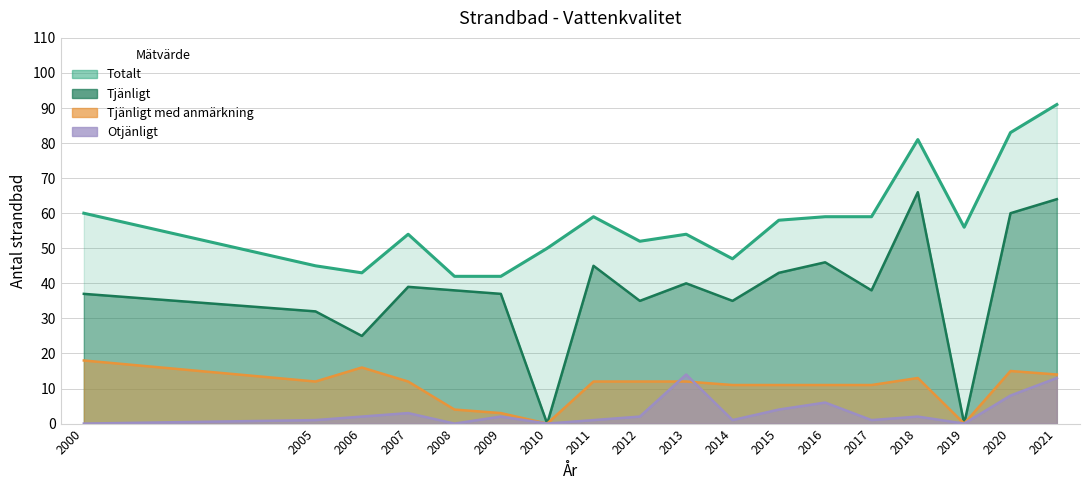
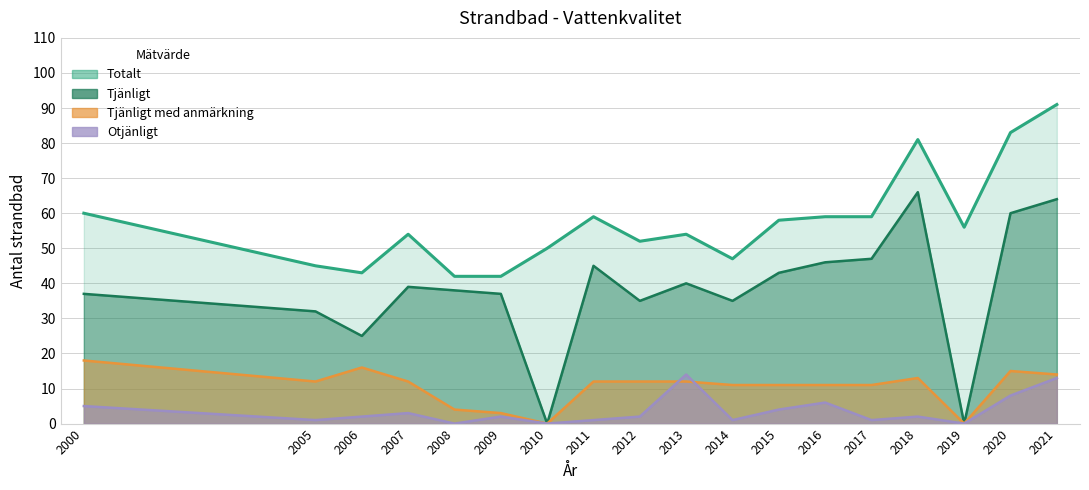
Otjänligt, 2000: 0 -> 5
Tjänligt, 2017: 38 -> 47
